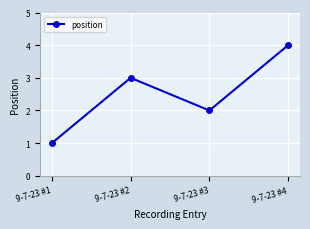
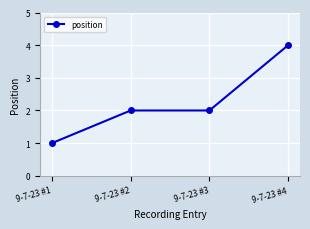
9-7-23 #2: 3 -> 2
